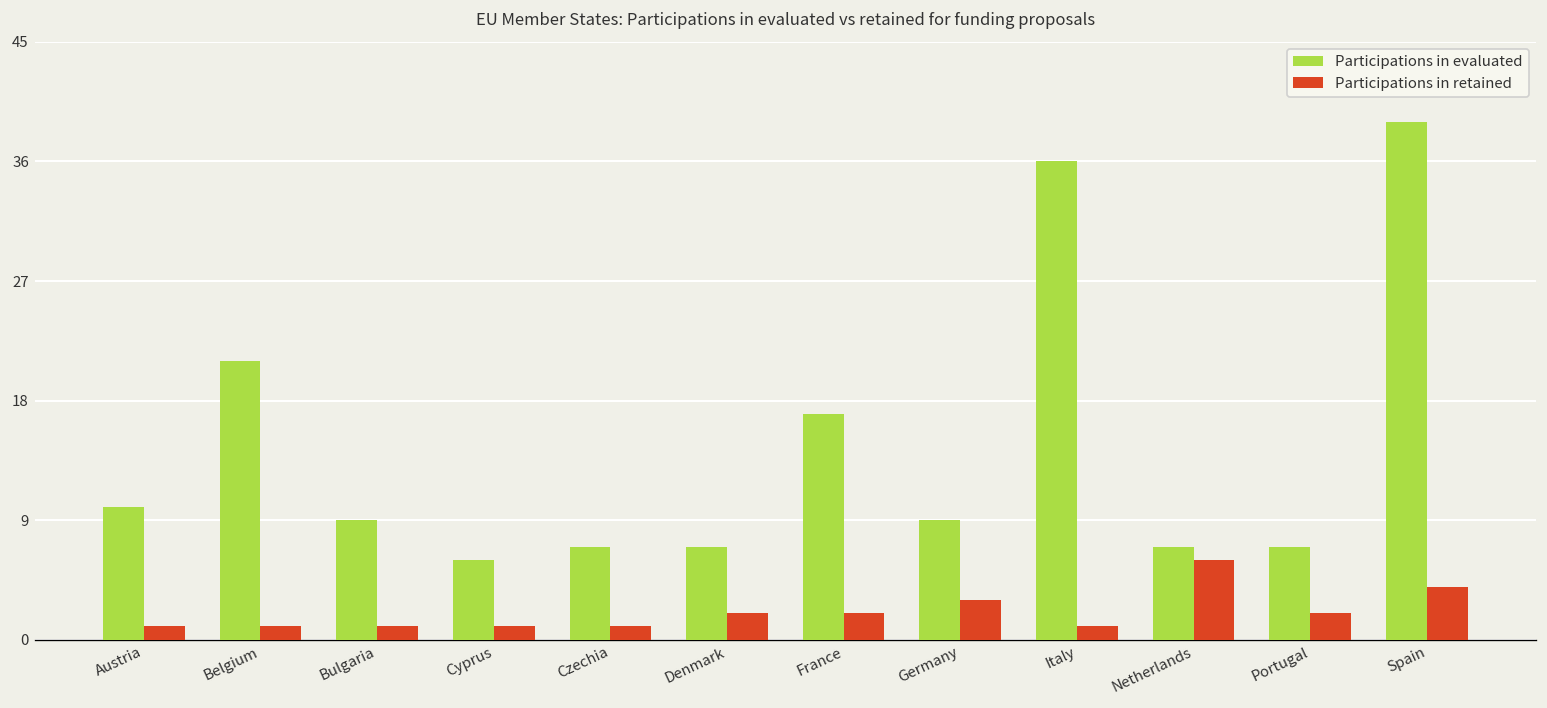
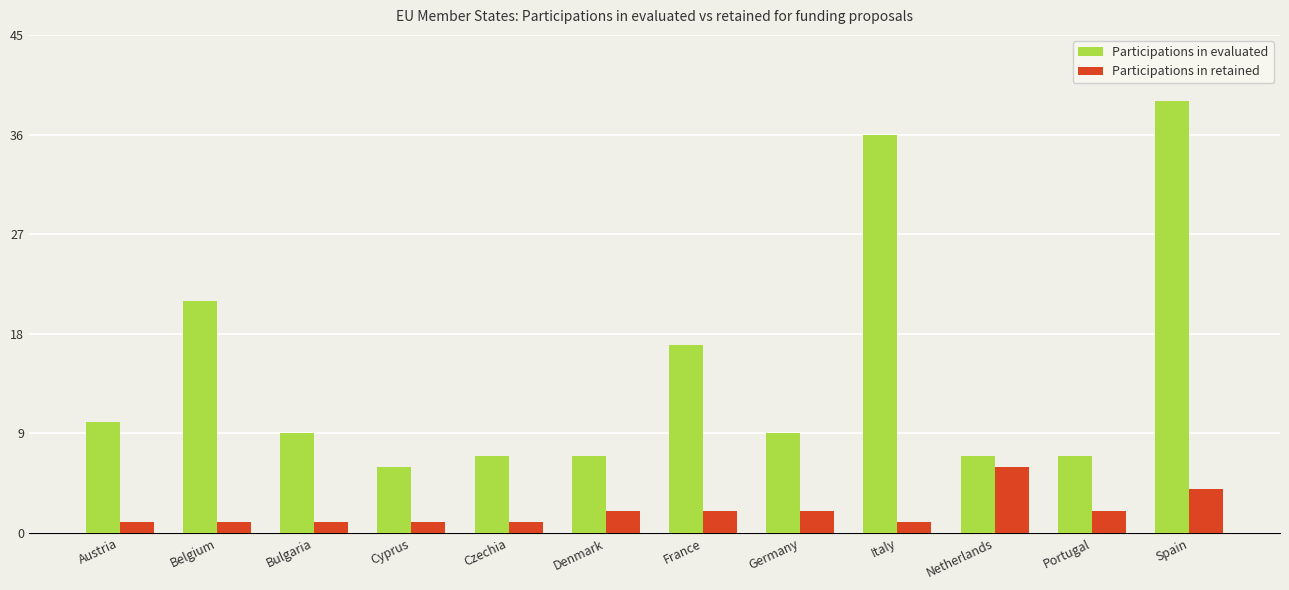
Participations in retained, Germany: 3 -> 2
